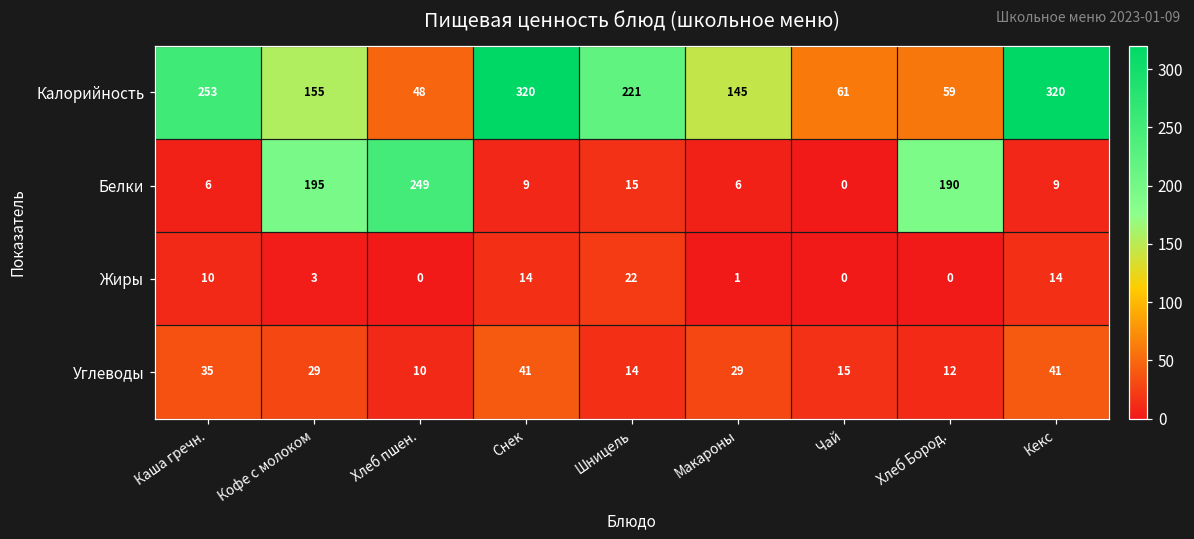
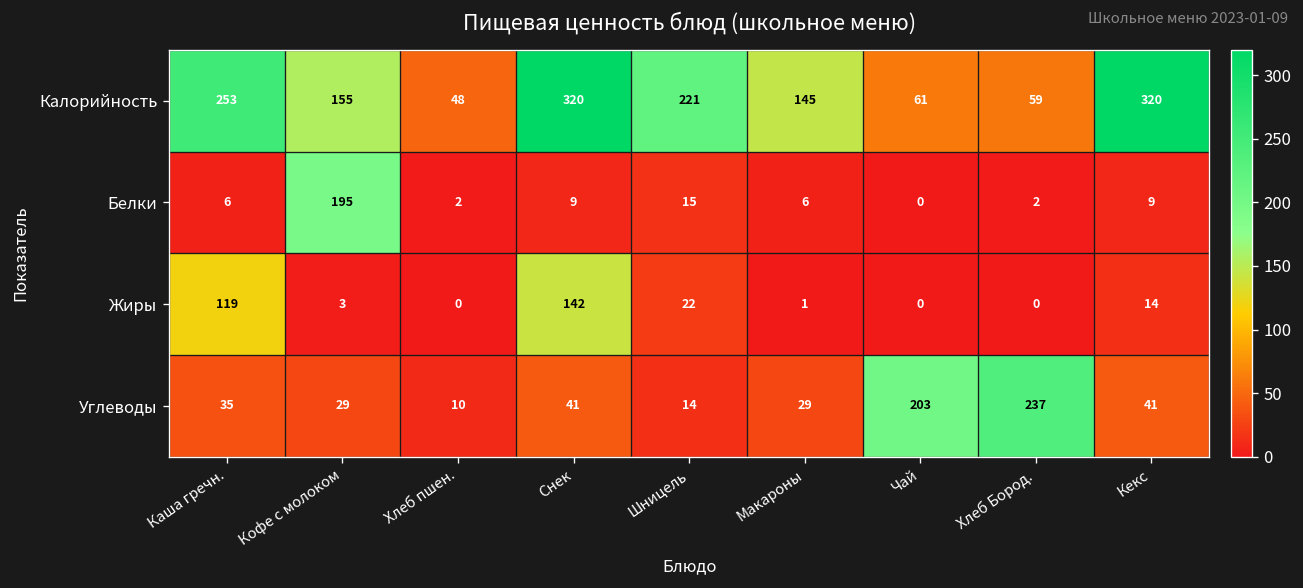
Белки, Хлеб пшен.: 249 -> 2
Белки, Хлеб Бород.: 190 -> 2
Жиры, Каша гречн.: 10 -> 119
Жиры, Снек: 14 -> 142
Углеводы, Чай: 15 -> 203
Углеводы, Хлеб Бород.: 12 -> 237
